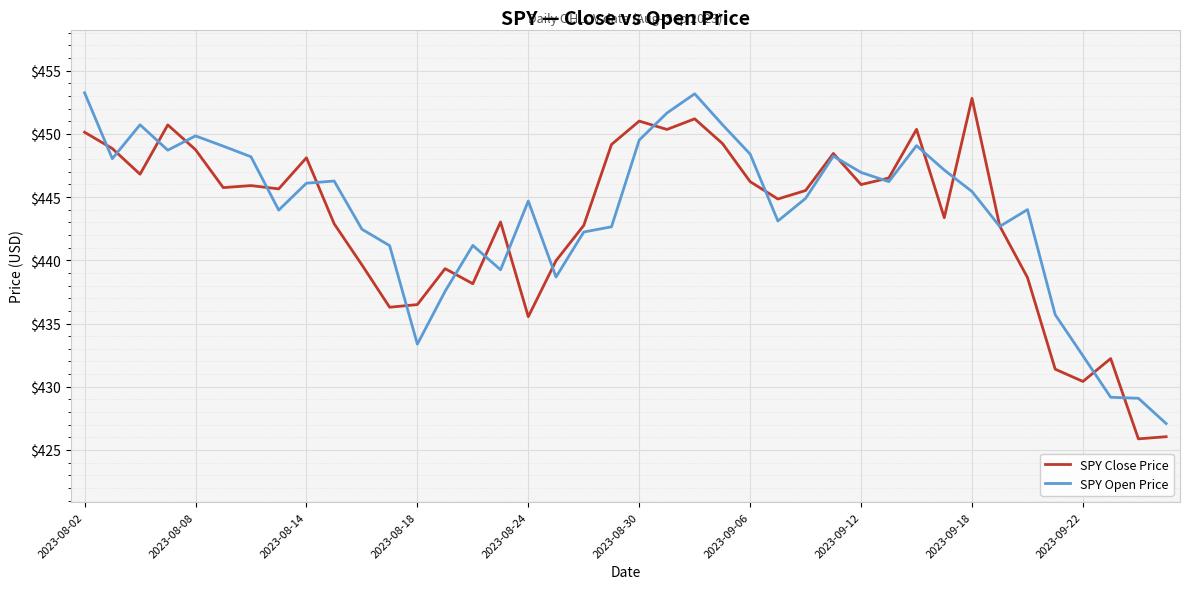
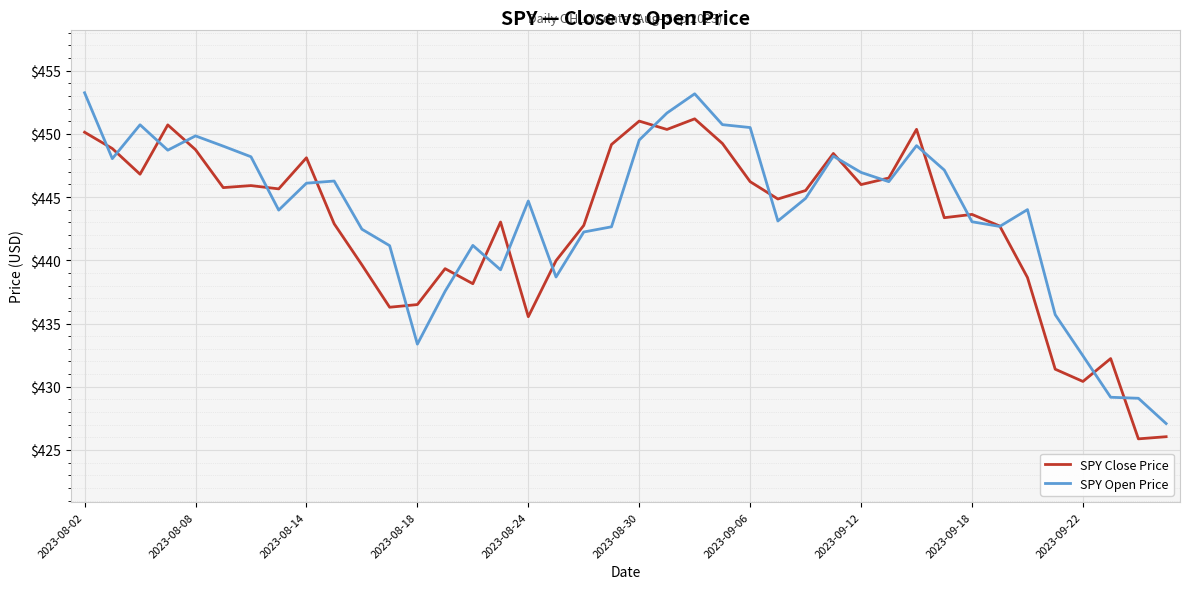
SPY Open Price, 2023-09-06: $448.4 -> $450.5
SPY Close Price, 2023-09-18: $452.8 -> $443.6
SPY Open Price, 2023-09-18: $445.4 -> $443.1
